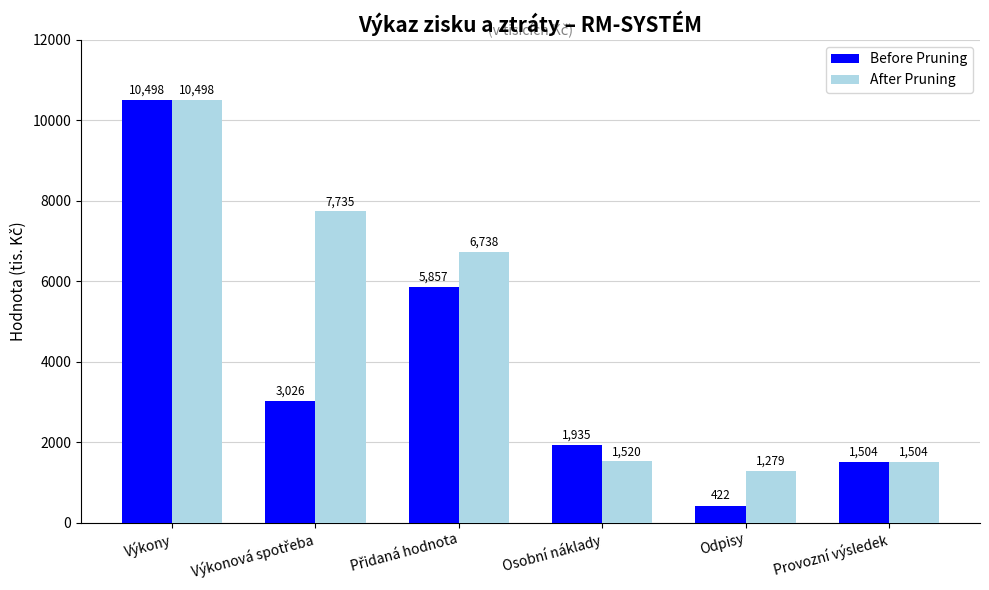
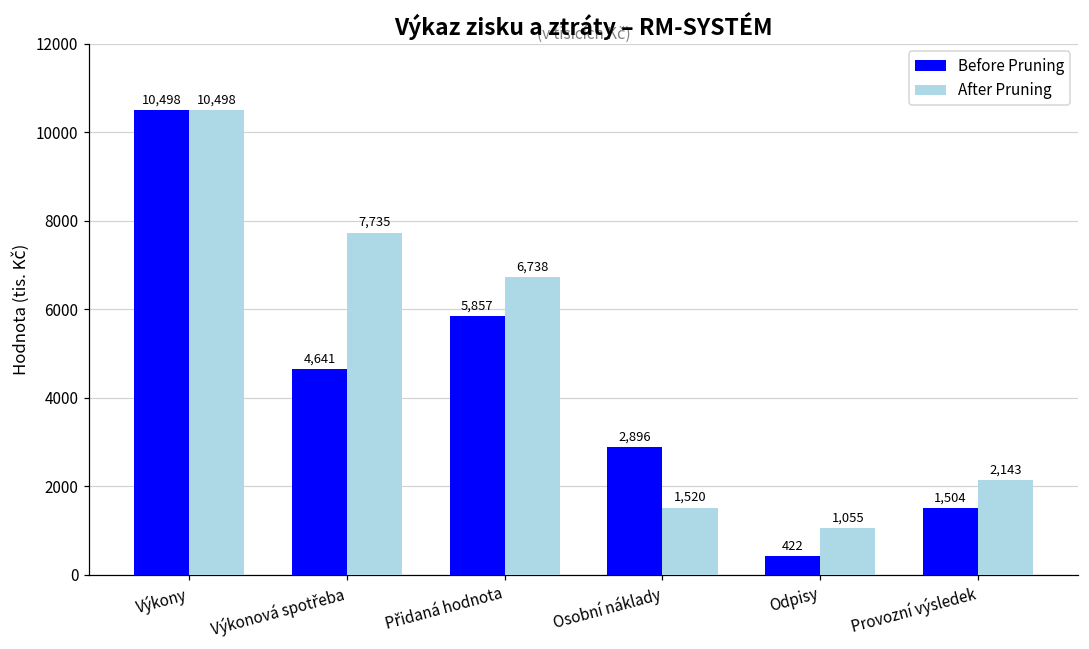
Before Pruning, Výkonová spotřeba: 3,026 -> 4,641
Before Pruning, Osobní náklady: 1,935 -> 2,896
After Pruning, Odpisy: 1,279 -> 1,055
After Pruning, Provozní výsledek: 1,504 -> 2,143
